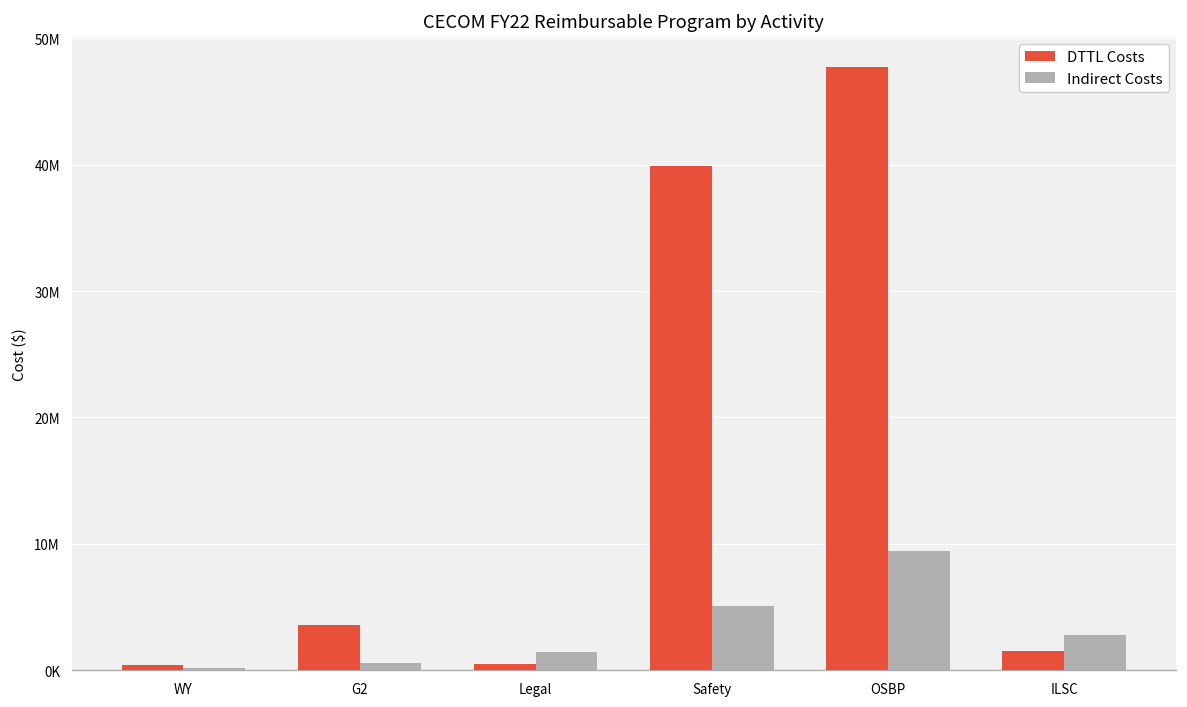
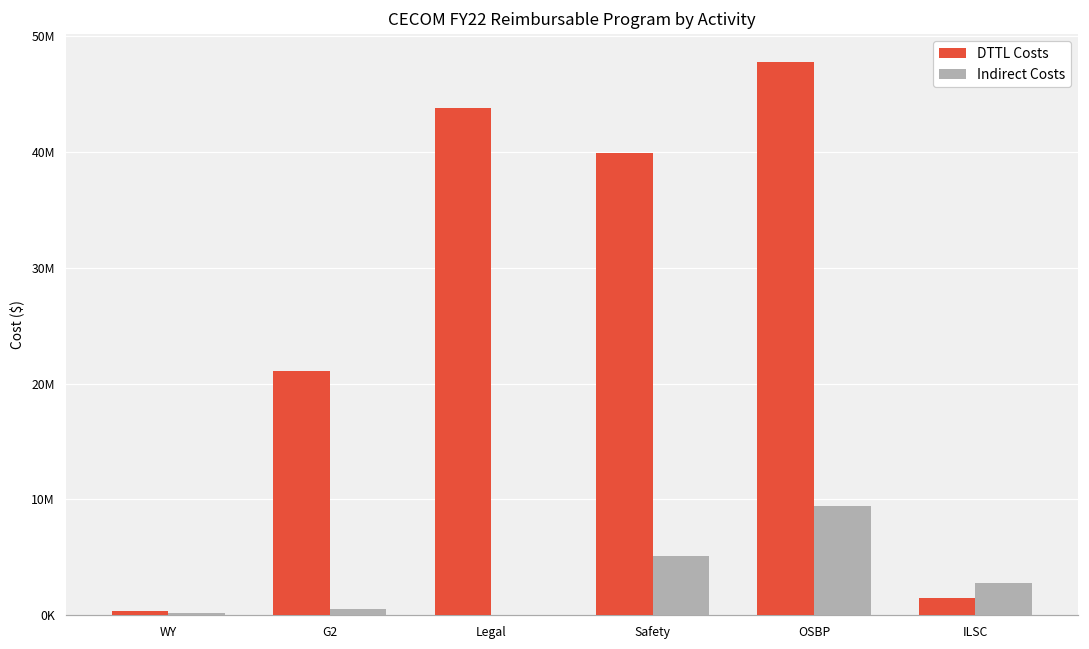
DTTL Costs, G2: 3600000 -> 21100000
DTTL Costs, Legal: 500000 -> 43700000
Indirect Costs, Legal: 1500000 -> 0
